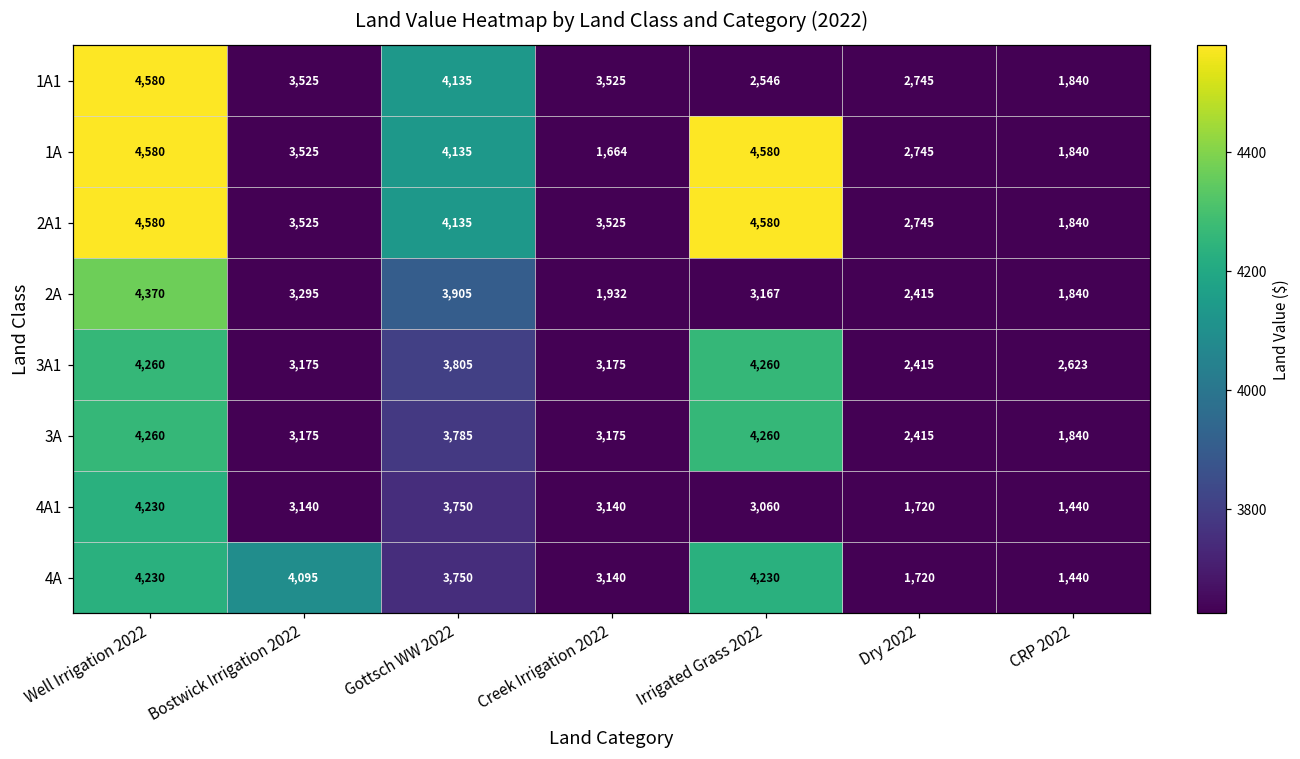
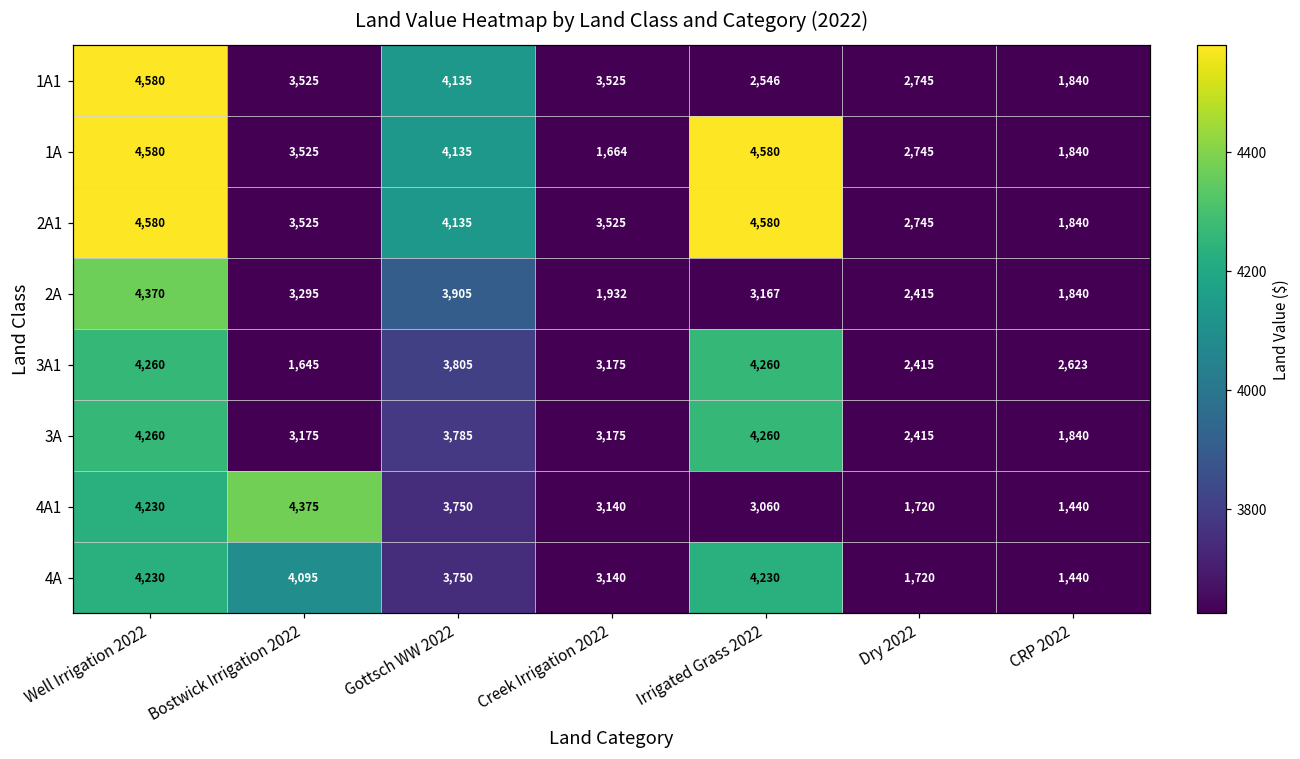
3A1, Bostwick Irrigation 2022: 3,175 -> 1,645
4A1, Bostwick Irrigation 2022: 3,140 -> 4,375
